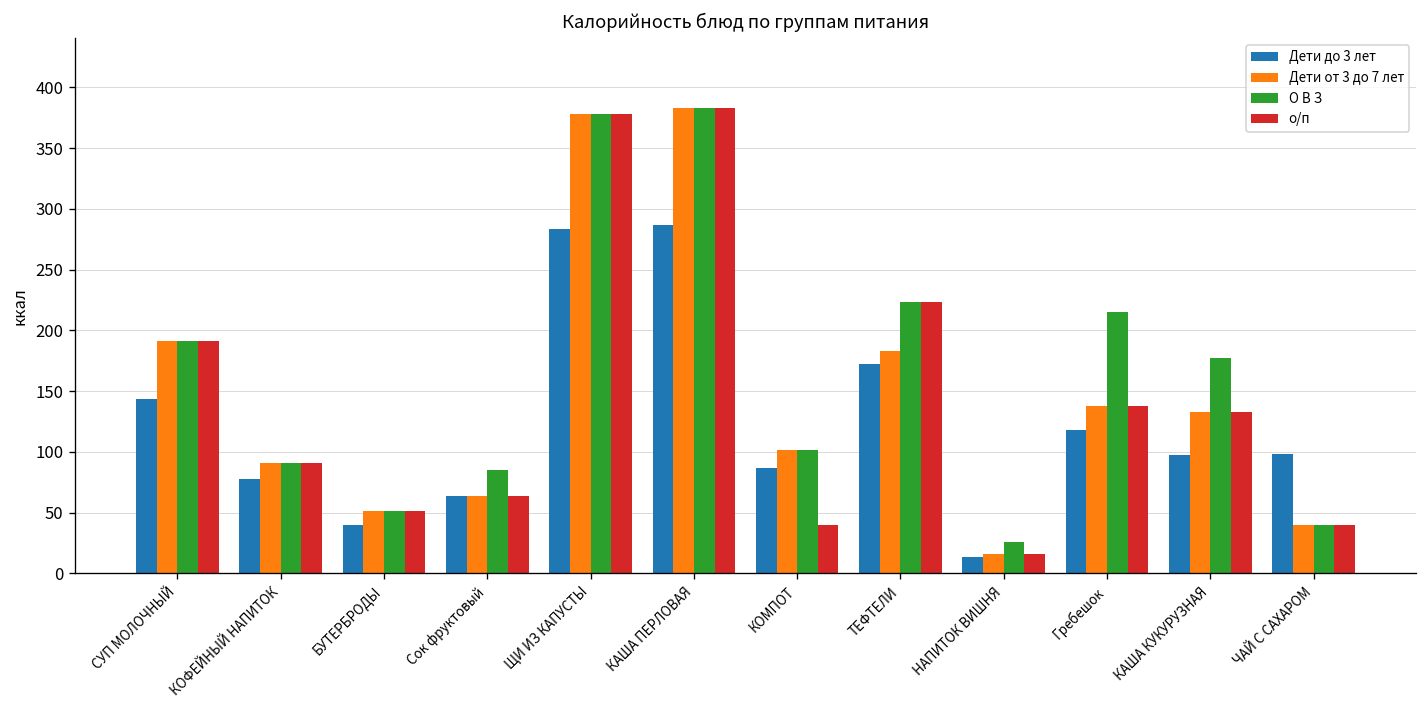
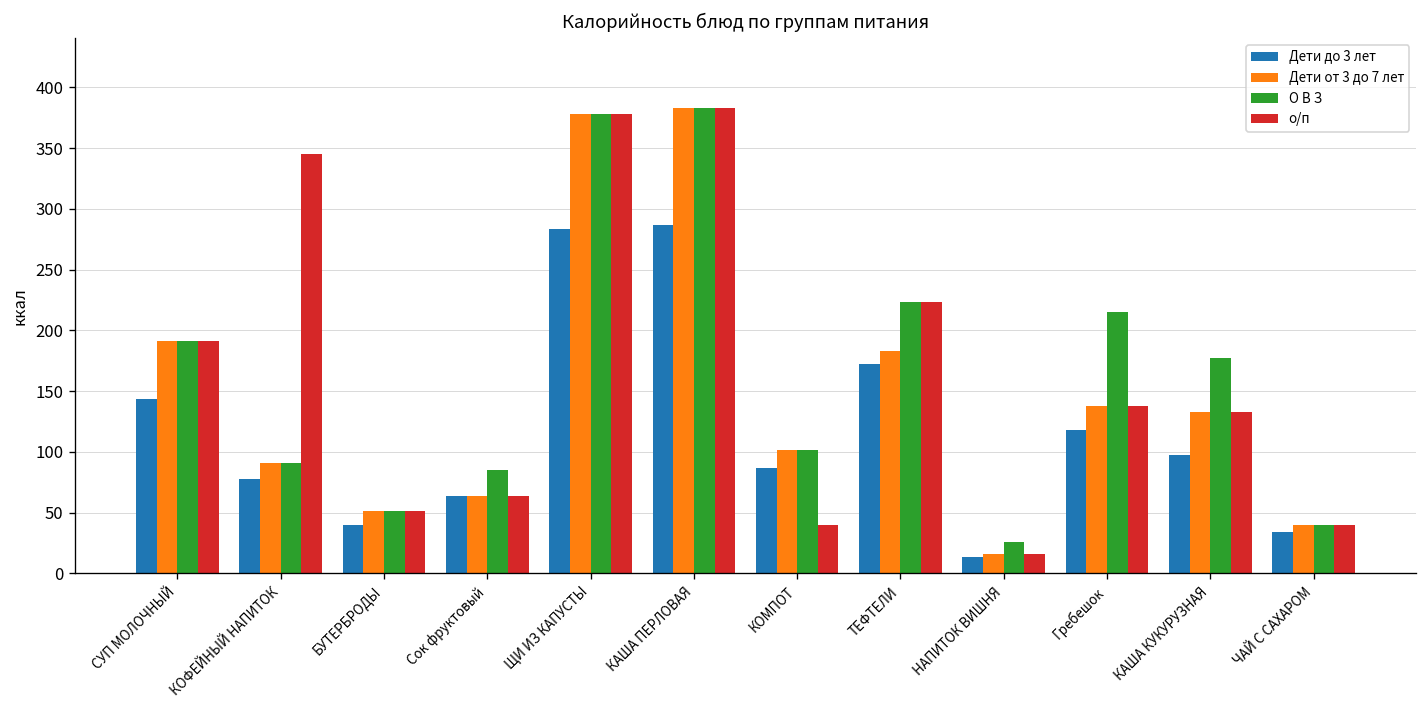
о/п, КОФЕЙНЫЙ НАПИТОК: 91 -> 345
Дети до 3 лет, ЧАЙ С САХАРОМ: 98 -> 34
